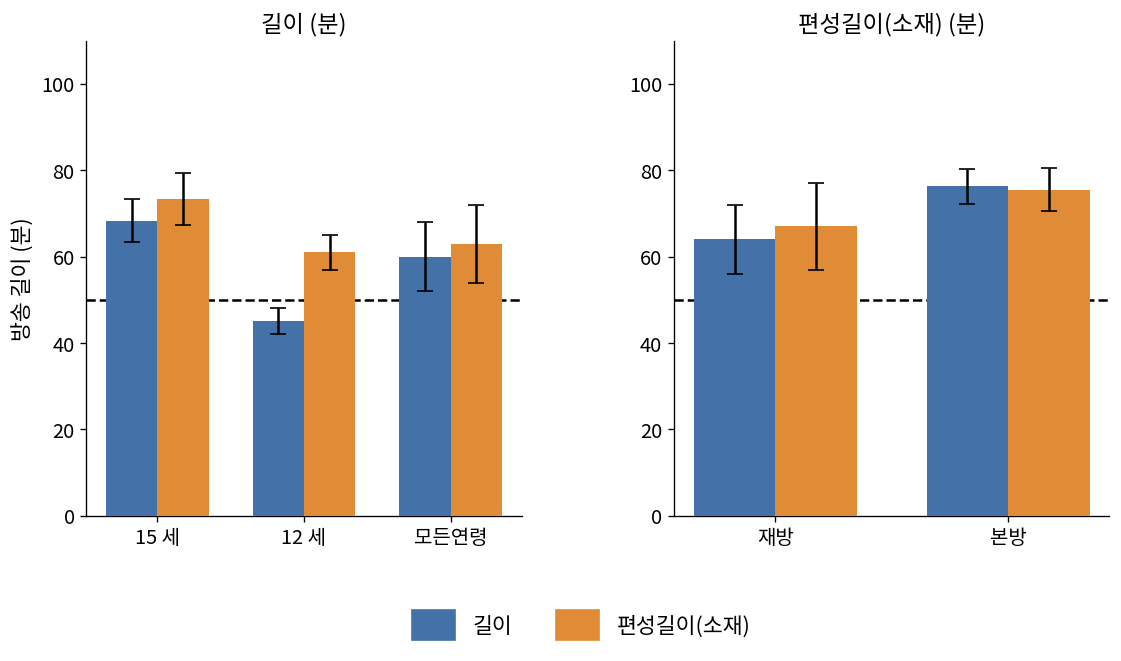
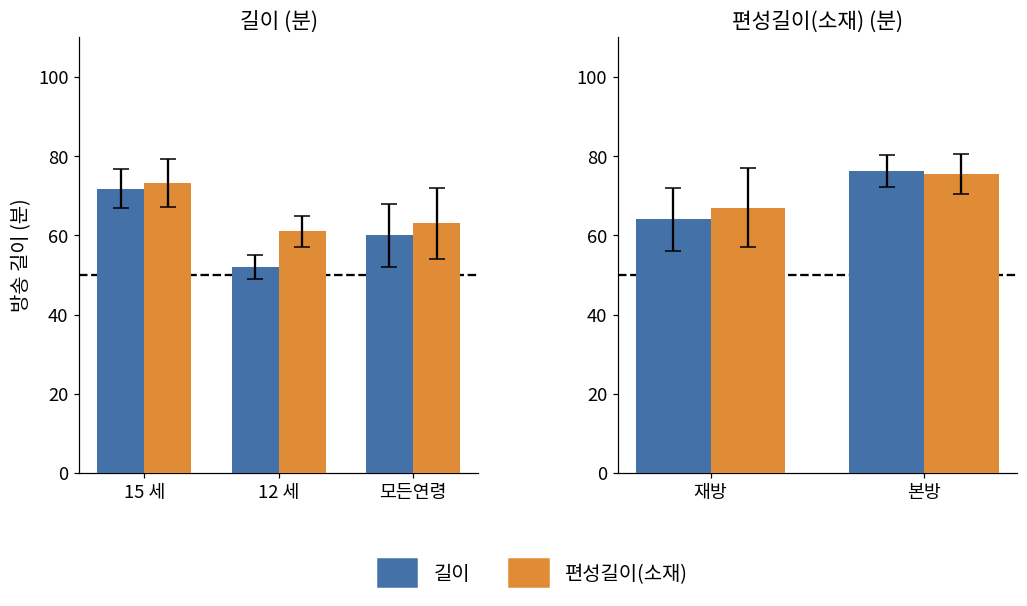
길이 (분), 길이, 15 세: 68 -> 72
길이 (분), 길이, 12 세: 45 -> 52
